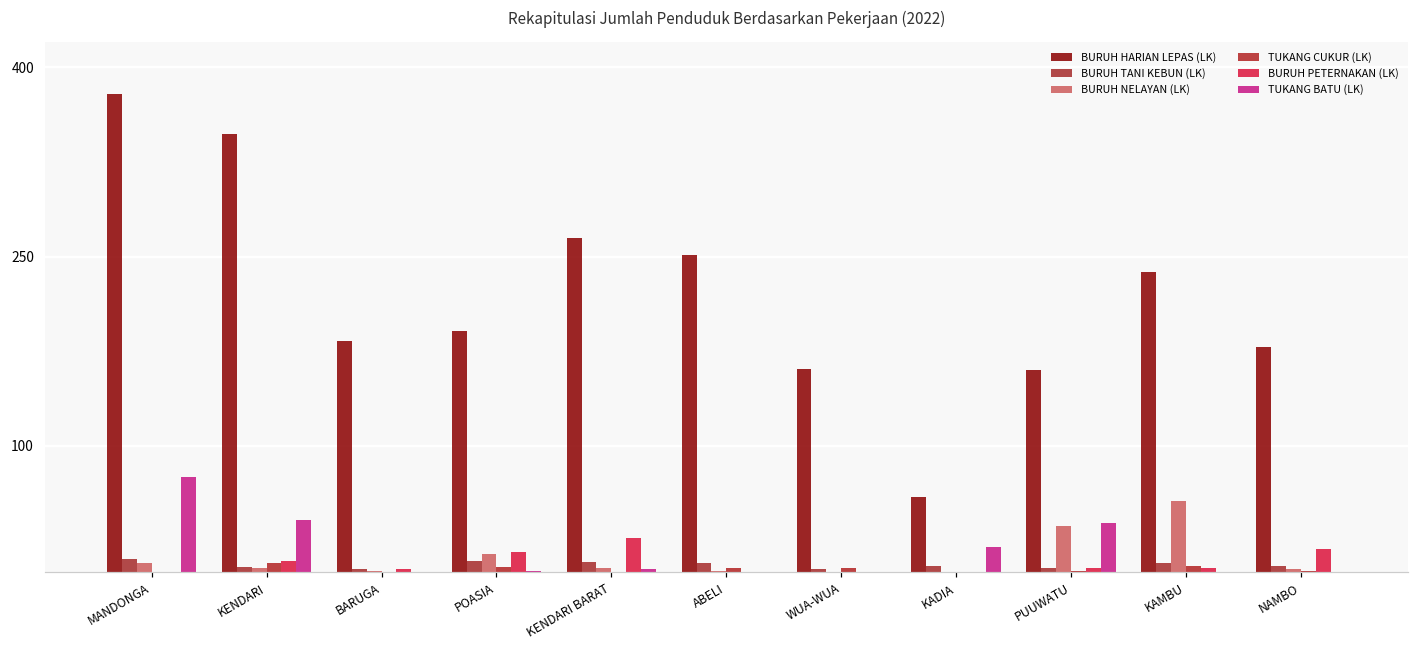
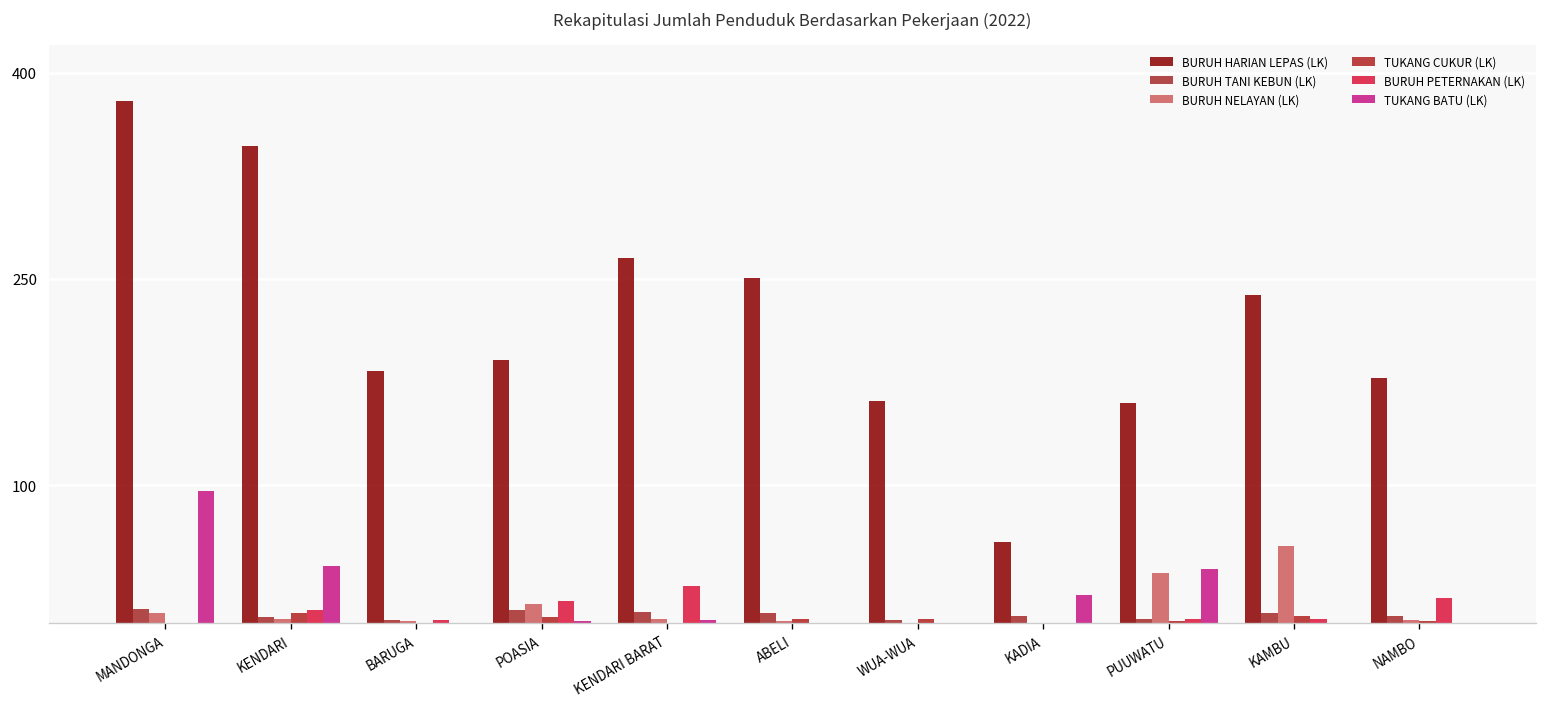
TUKANG BATU (LK), MANDONGA: 75 -> 96
